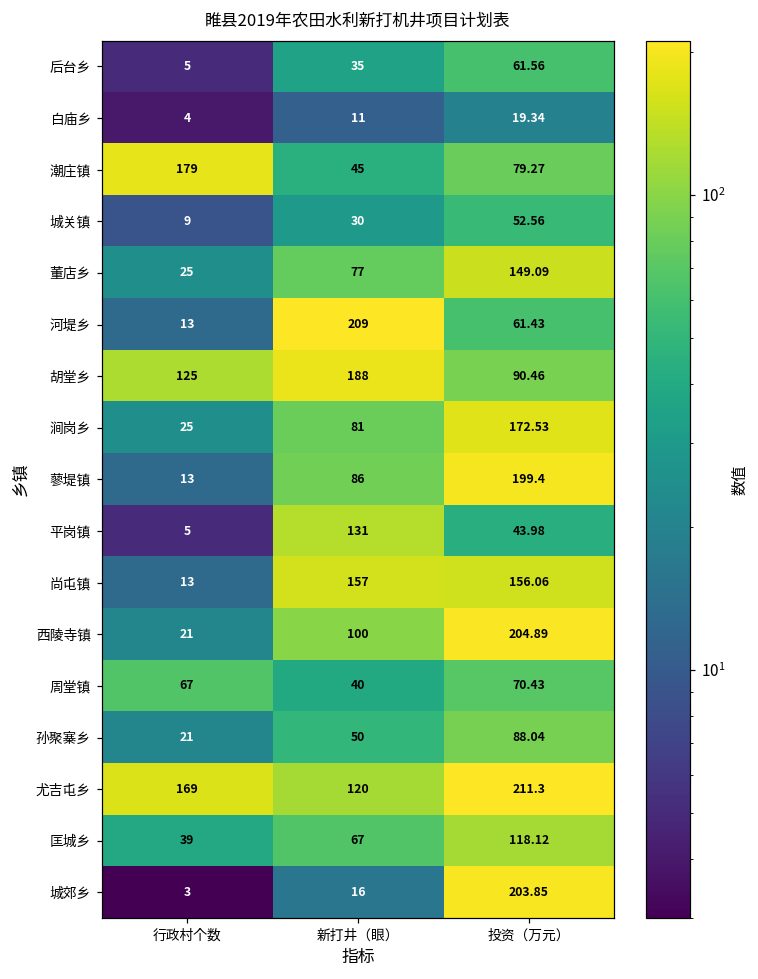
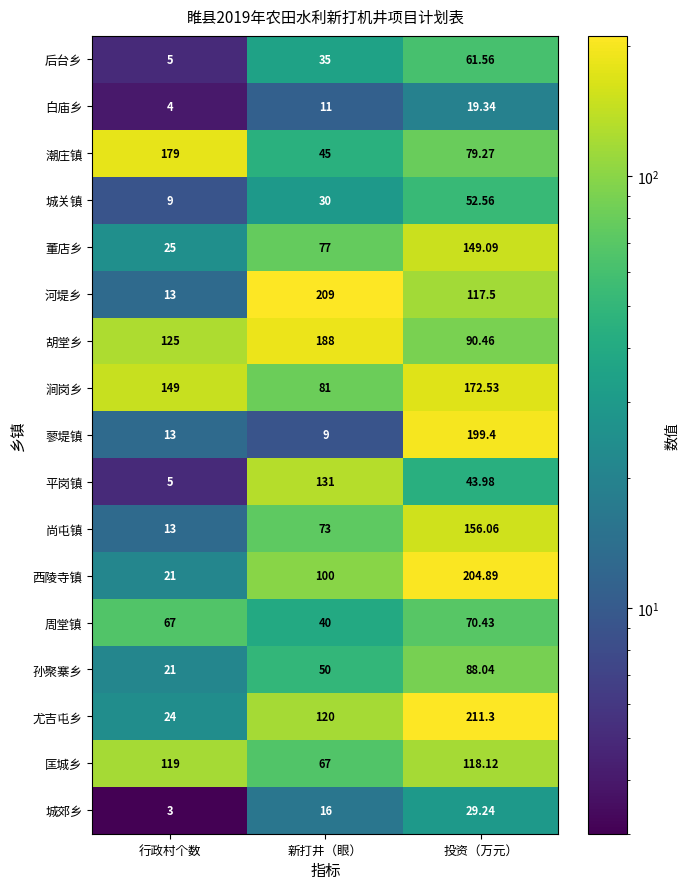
河堤乡, 投资（万元）: 61.43 -> 117.5
涧岗乡, 行政村个数: 25 -> 149
蓼堤镇, 新打井（眼）: 86 -> 9
尚屯镇, 新打井（眼）: 157 -> 73
尤吉屯乡, 行政村个数: 169 -> 24
匡城乡, 行政村个数: 39 -> 119
城郊乡, 投资（万元）: 203.85 -> 29.24
